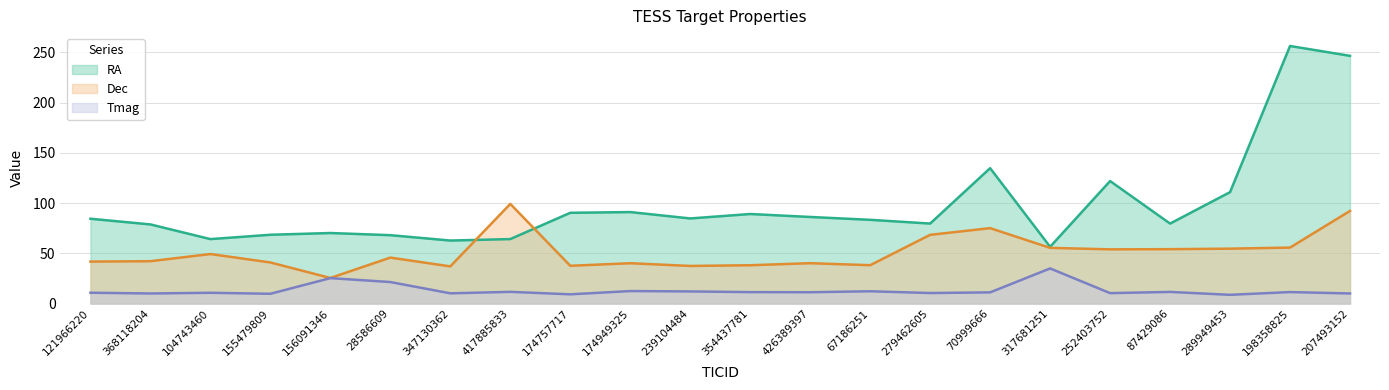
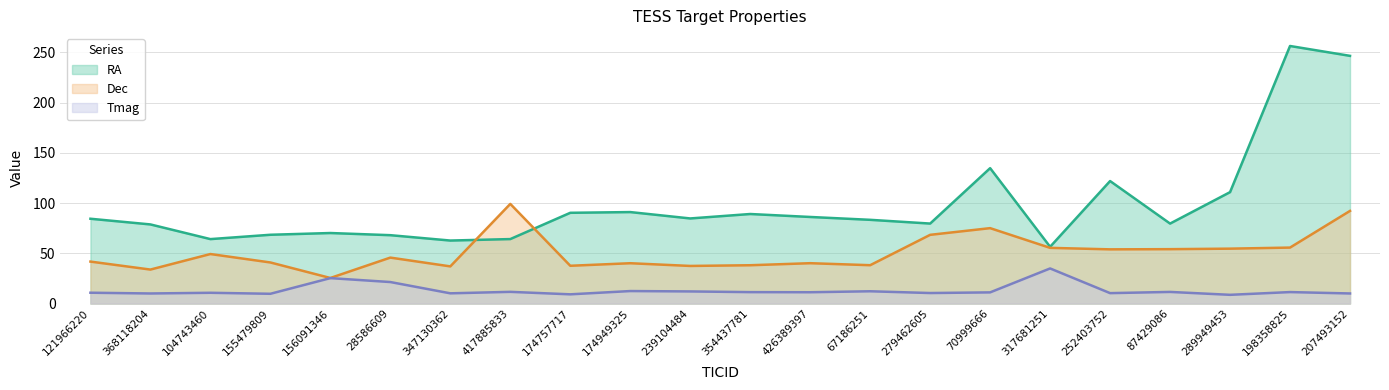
Dec, 368118204: 42 -> 34
